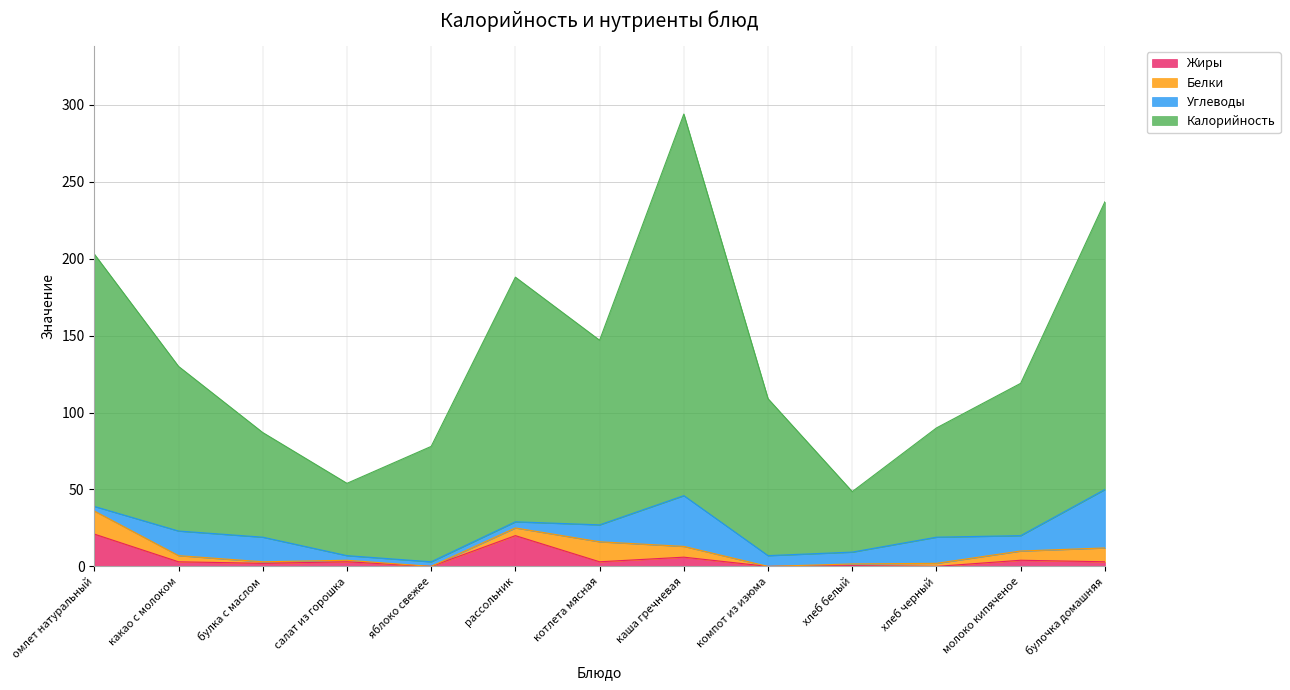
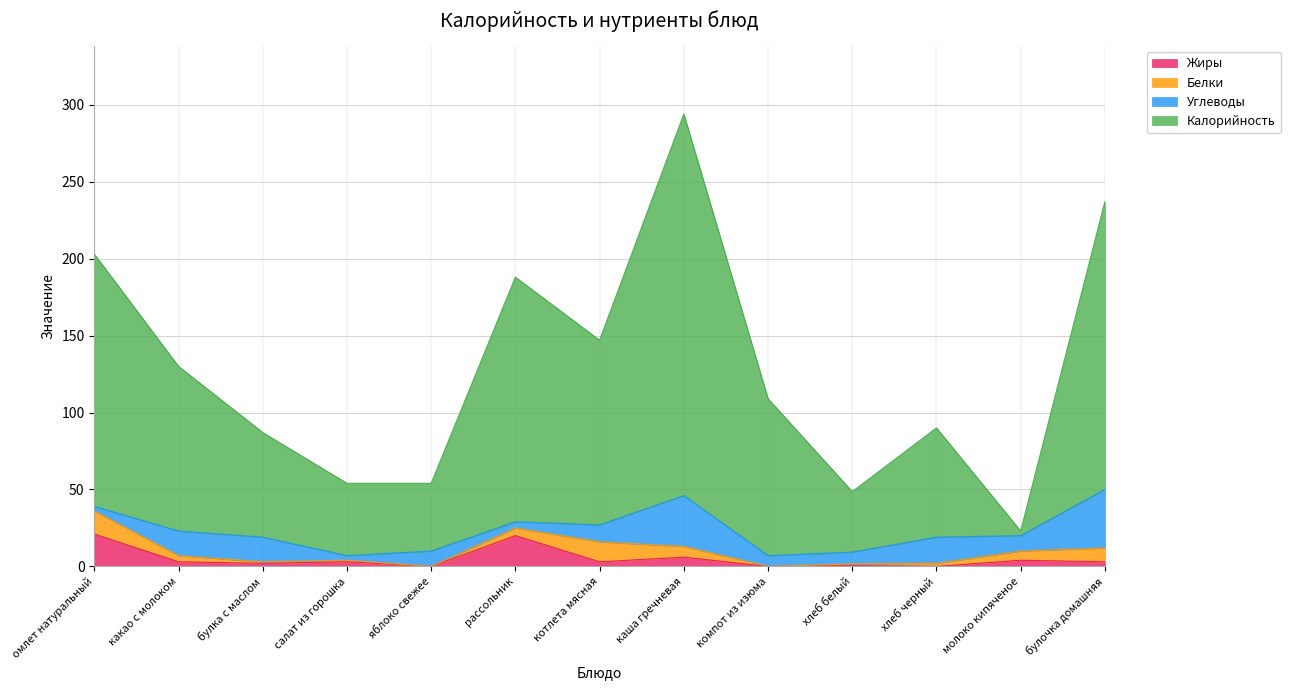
Углеводы, яблоко свежее: 3 -> 10
Калорийность, яблоко свежее: 75 -> 44
Калорийность, молоко кипяченое: 99 -> 3
